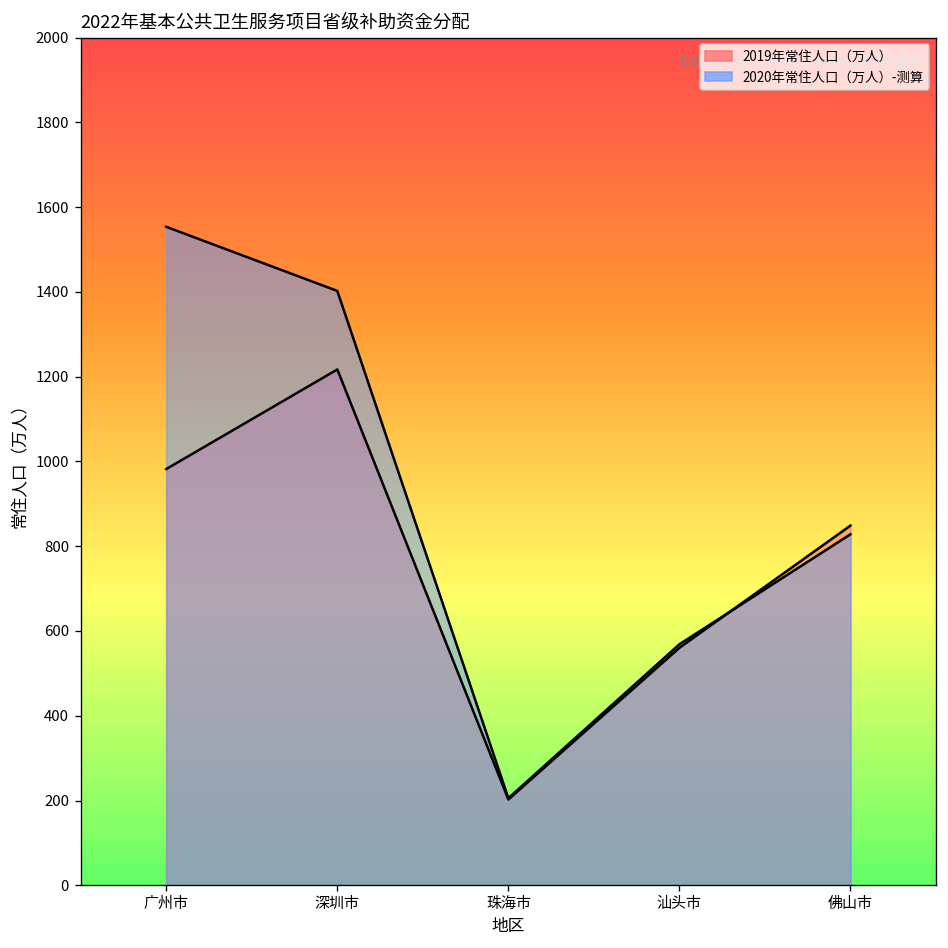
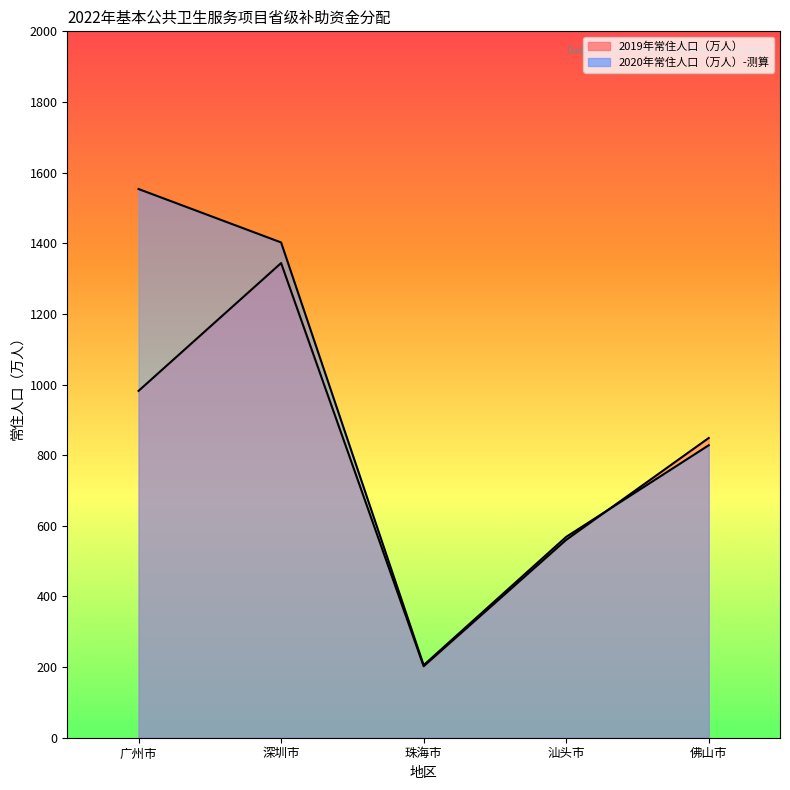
2019年常住人口（万人）, 深圳市: 1220 -> 1340
